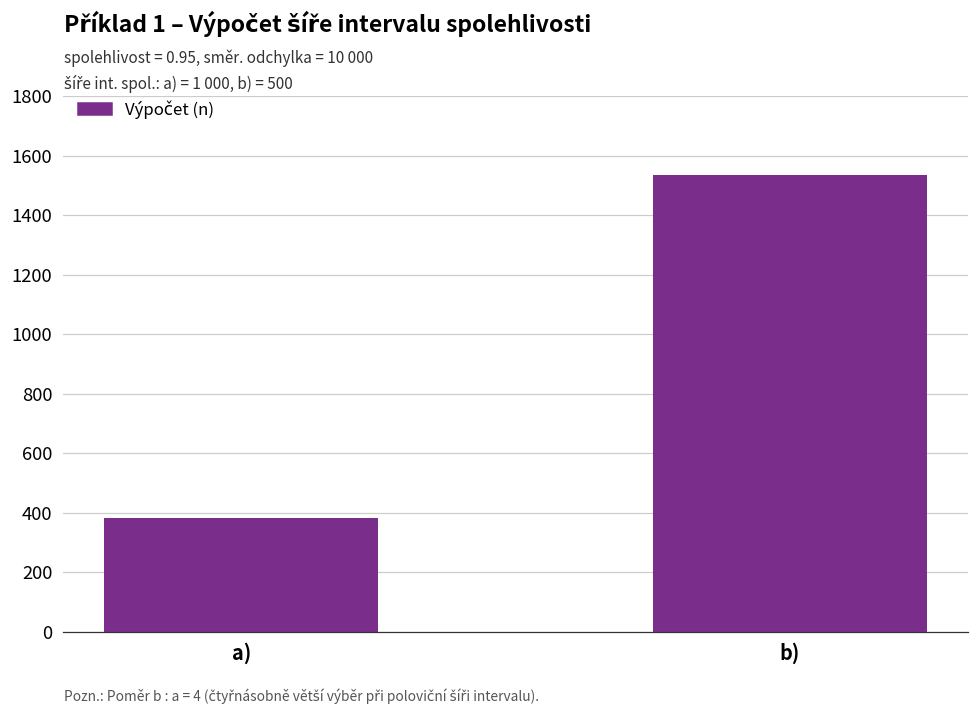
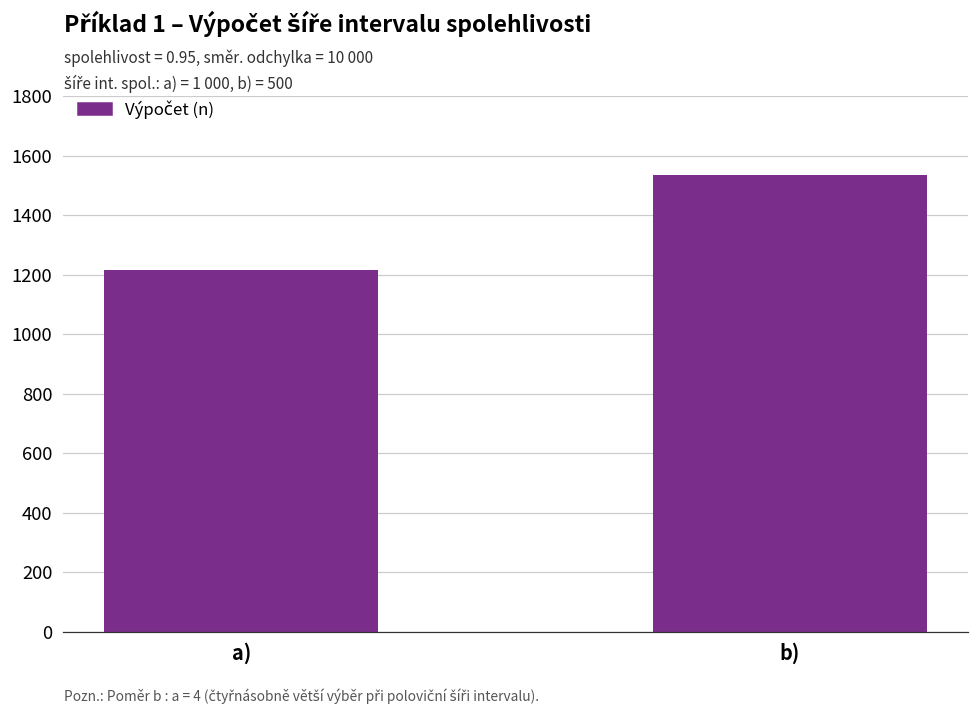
a): 380 -> 1220
